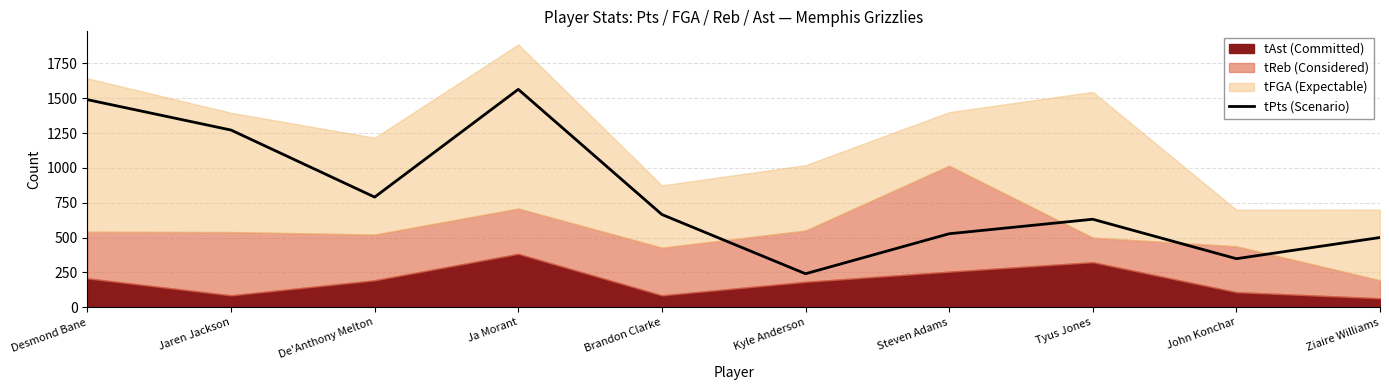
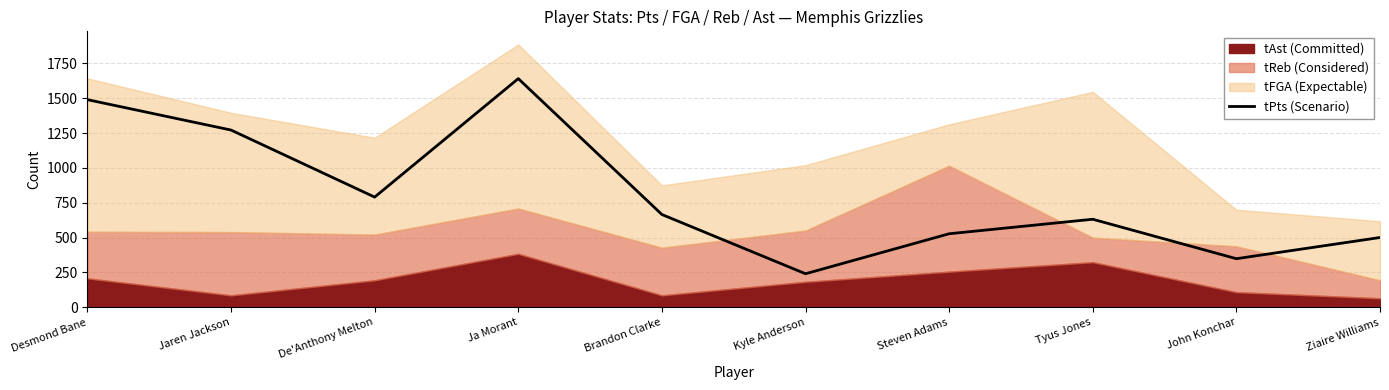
tPts (Scenario), Ja Morant: 1560 -> 1640
tFGA (Expectable), Steven Adams: 380 -> 300
tFGA (Expectable), Ziaire Williams: 510 -> 420
